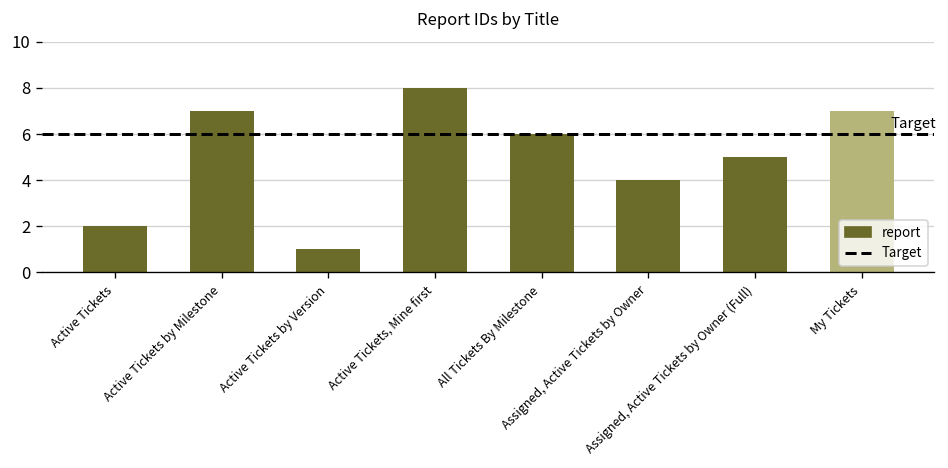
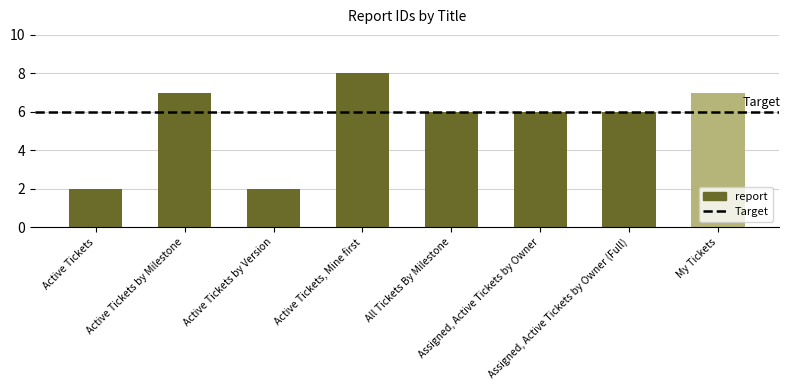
Active Tickets by Version: 1 -> 2
Assigned, Active Tickets by Owner: 4 -> 6
Assigned, Active Tickets by Owner (Full): 5 -> 6
